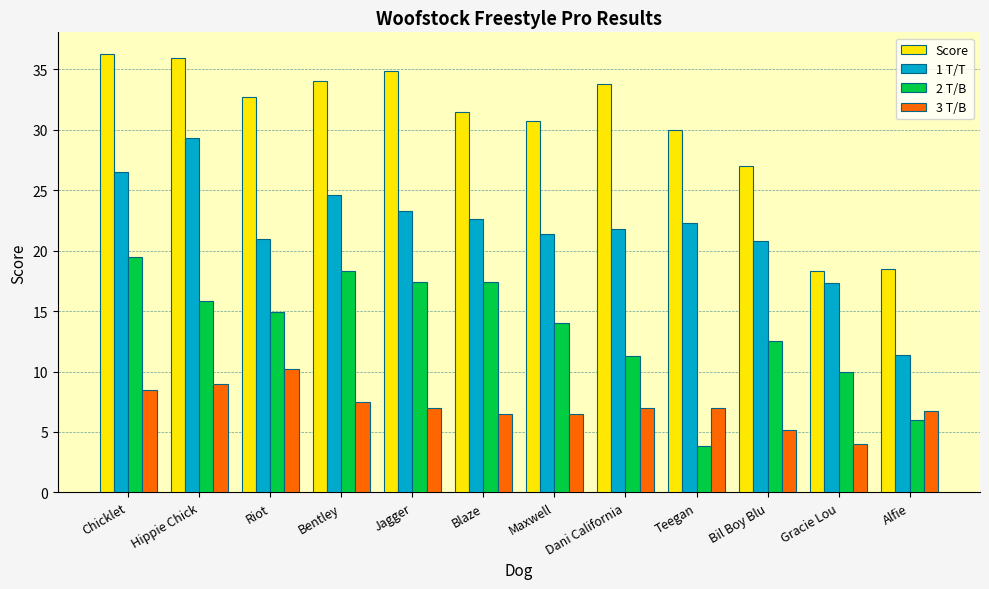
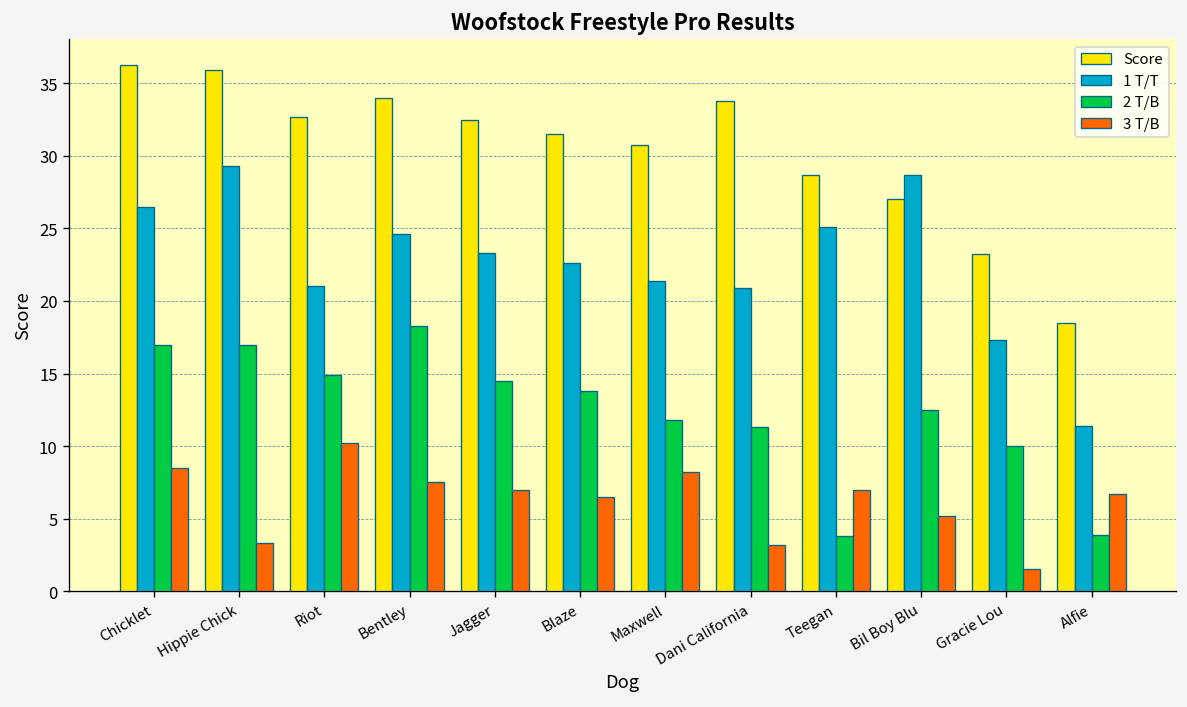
2 T/B, Chicklet: 19.5 -> 17.0
2 T/B, Hippie Chick: 15.8 -> 17.0
3 T/B, Hippie Chick: 9.0 -> 3.3
Score, Jagger: 34.9 -> 32.5
2 T/B, Jagger: 17.4 -> 14.5
2 T/B, Blaze: 17.4 -> 13.8
2 T/B, Maxwell: 14.0 -> 11.8
3 T/B, Maxwell: 6.5 -> 8.2
1 T/T, Dani California: 21.8 -> 20.9
3 T/B, Dani California: 7.0 -> 3.2
Score, Teegan: 30.0 -> 28.7
1 T/T, Teegan: 22.3 -> 25.1
1 T/T, Bil Boy Blu: 20.8 -> 28.7
Score, Gracie Lou: 18.3 -> 23.3
3 T/B, Gracie Lou: 4.0 -> 1.5
2 T/B, Alfie: 6.0 -> 3.9
